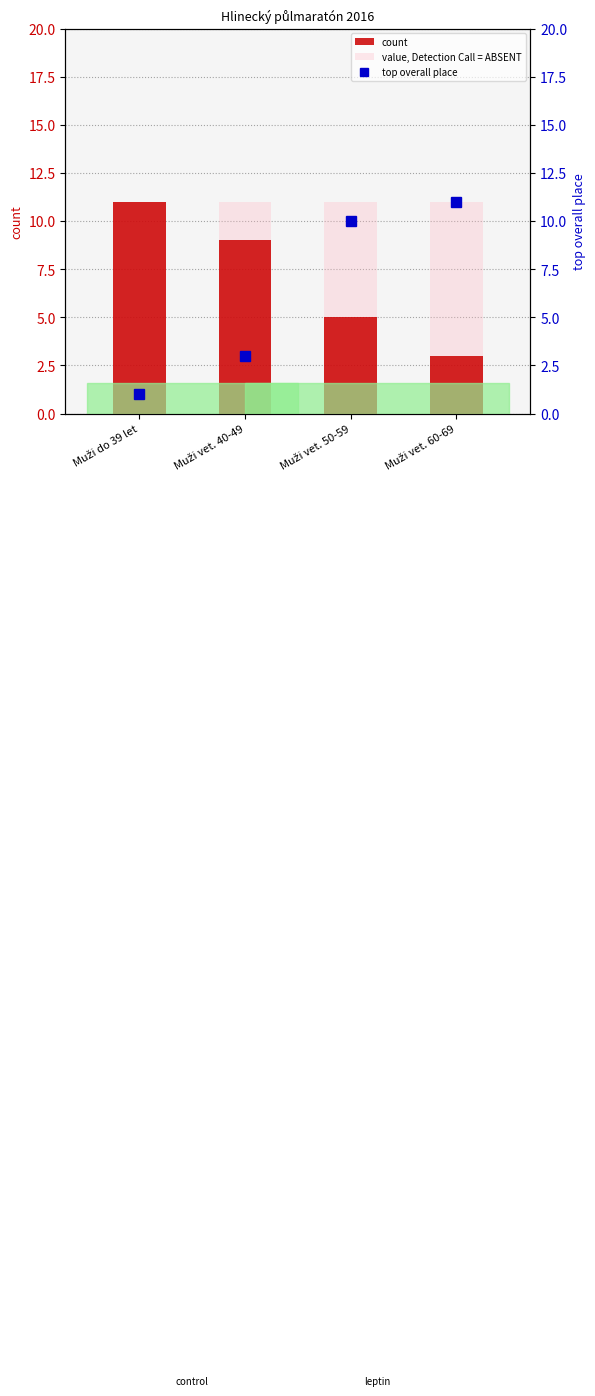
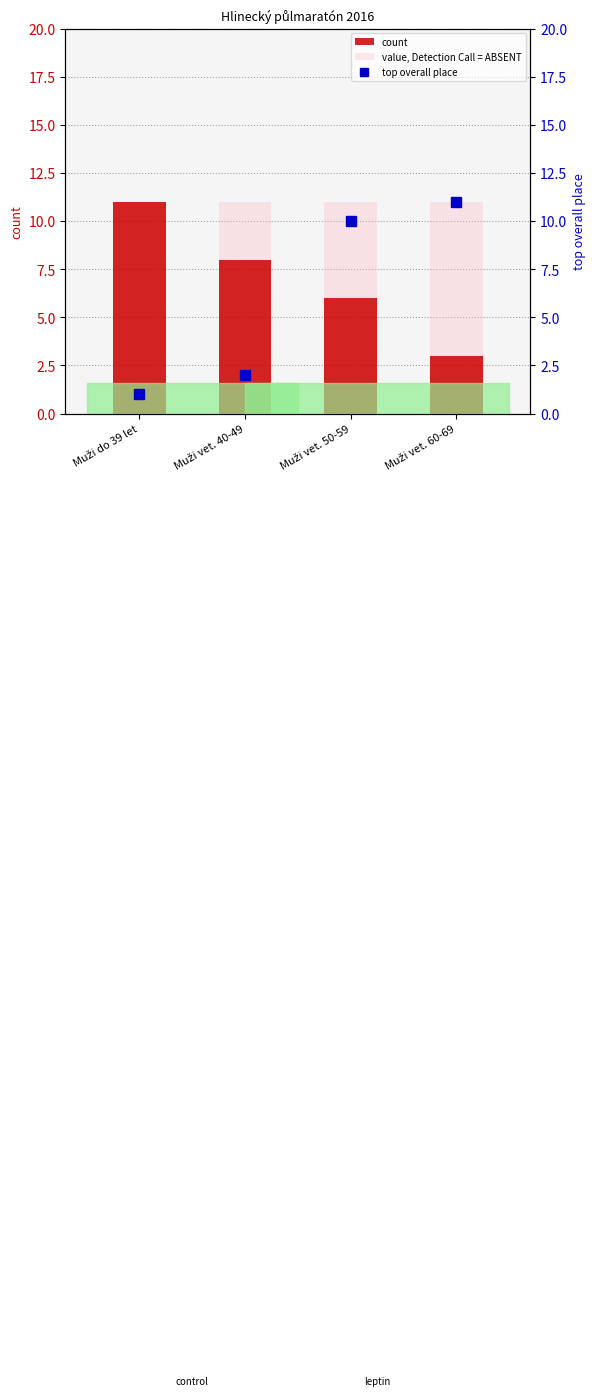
count, Muži vet. 40-49: 9 -> 8
count, Muži vet. 50-59: 5 -> 6
top overall place, Muži vet. 40-49: 3 -> 2
